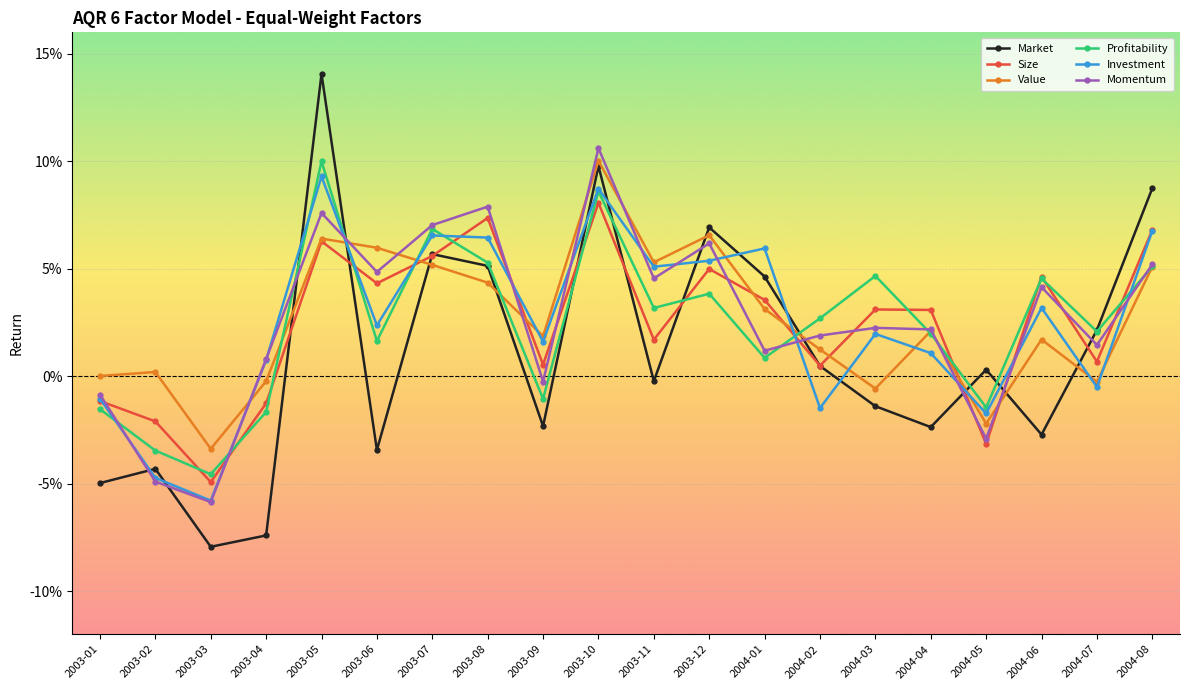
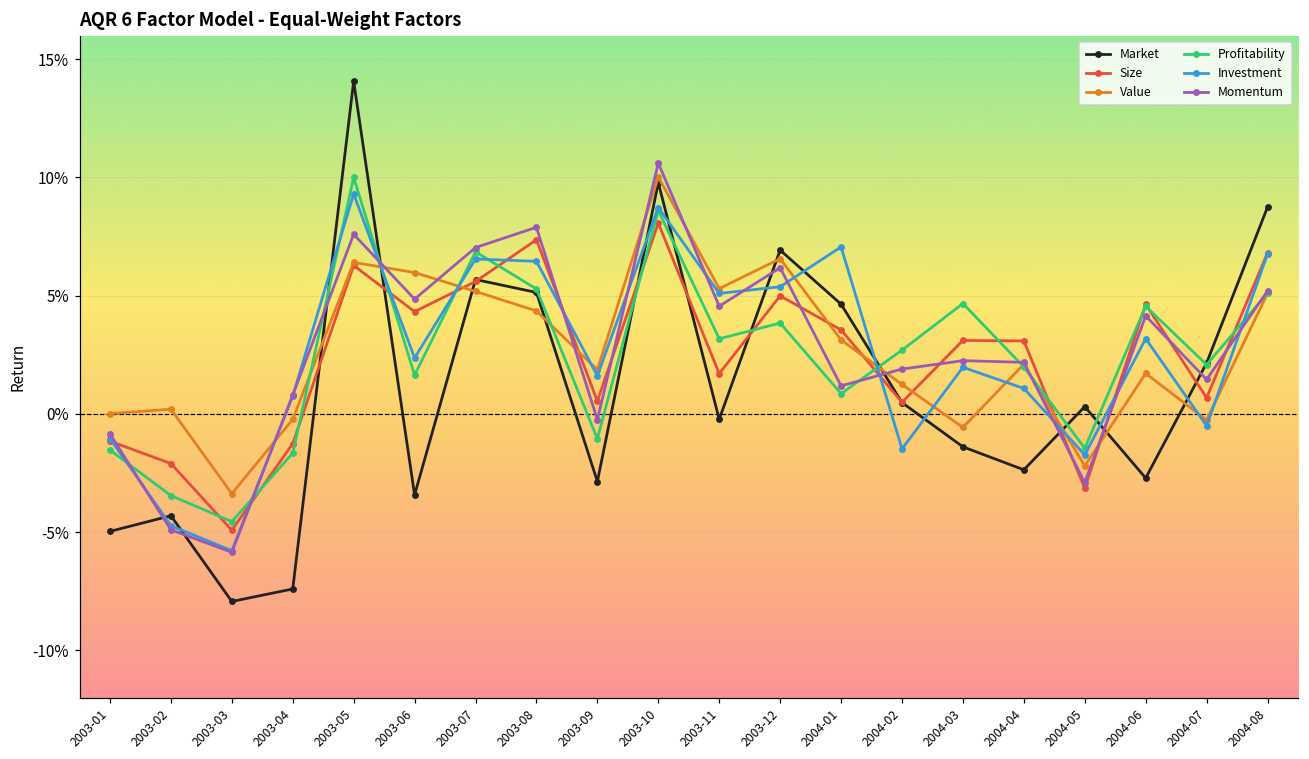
Market, 2003-09: -2.3% -> -2.9%
Investment, 2004-01: 5.9% -> 7.1%
